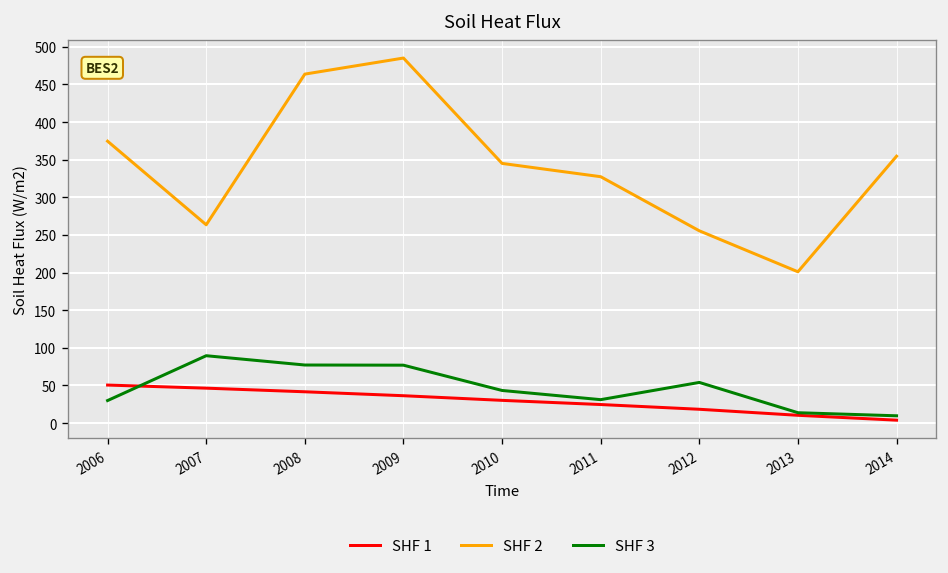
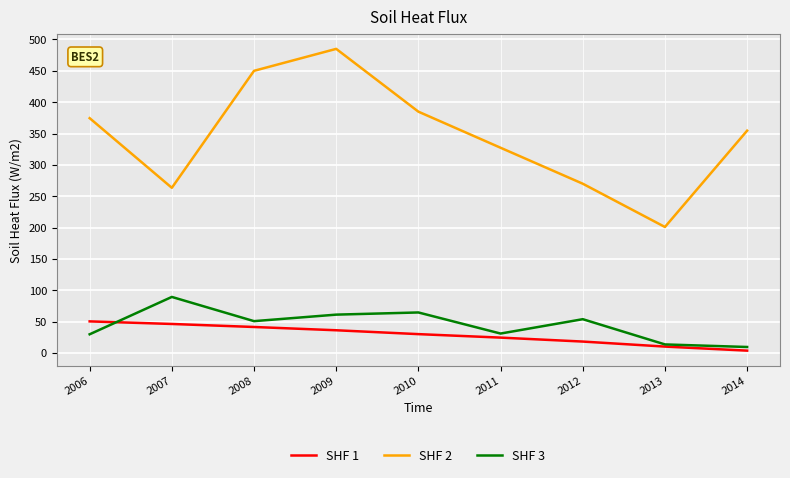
SHF 2, 2008: 460 -> 450
SHF 3, 2008: 80 -> 50
SHF 3, 2009: 80 -> 60
SHF 2, 2010: 350 -> 380
SHF 3, 2010: 40 -> 60
SHF 2, 2012: 260 -> 270
